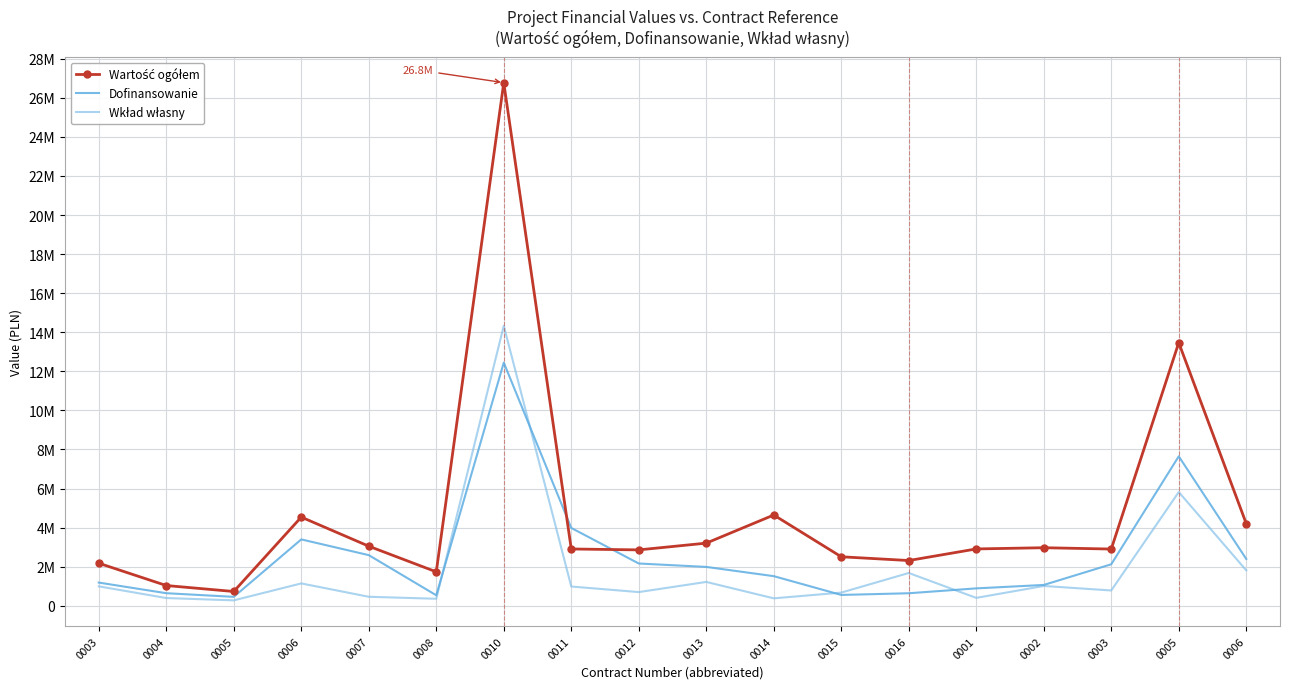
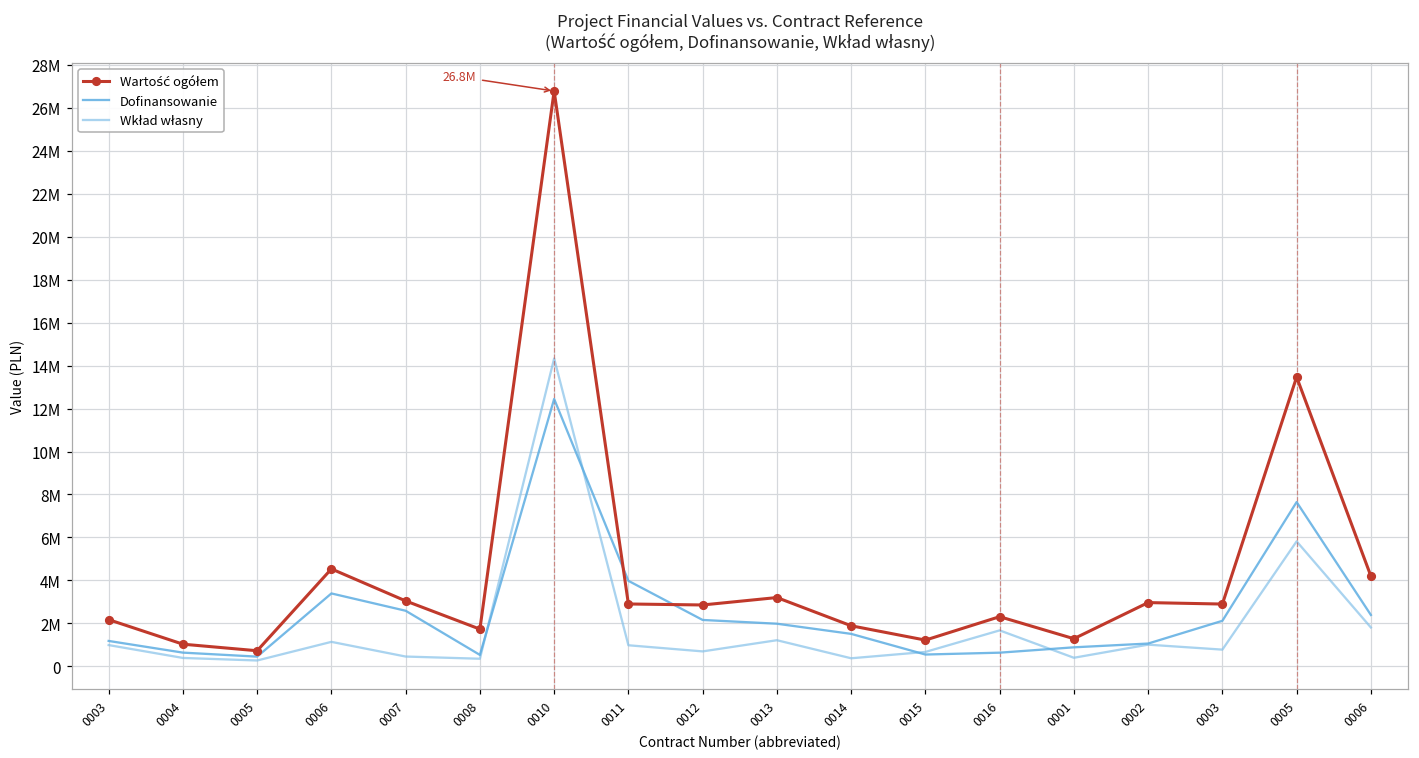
Wartość ogółem, 0014: 4600000 -> 1900000
Wartość ogółem, 0015: 2500000 -> 1200000
Wartość ogółem, 0001: 2900000 -> 1300000
